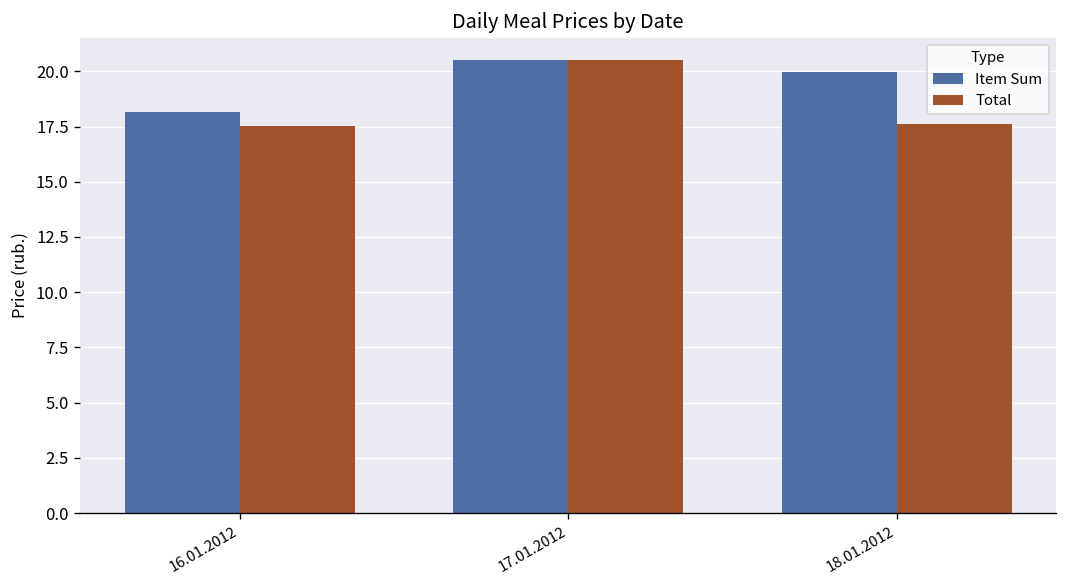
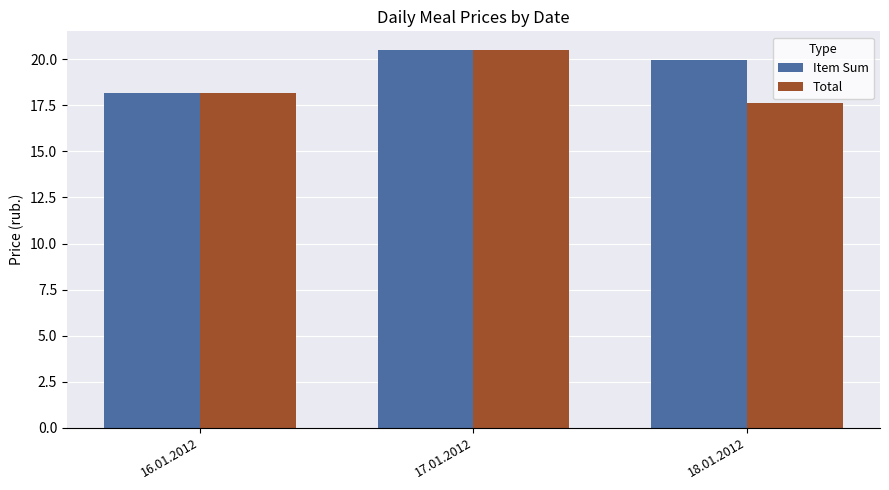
Total, 16.01.2012: 17.5 -> 18.2
